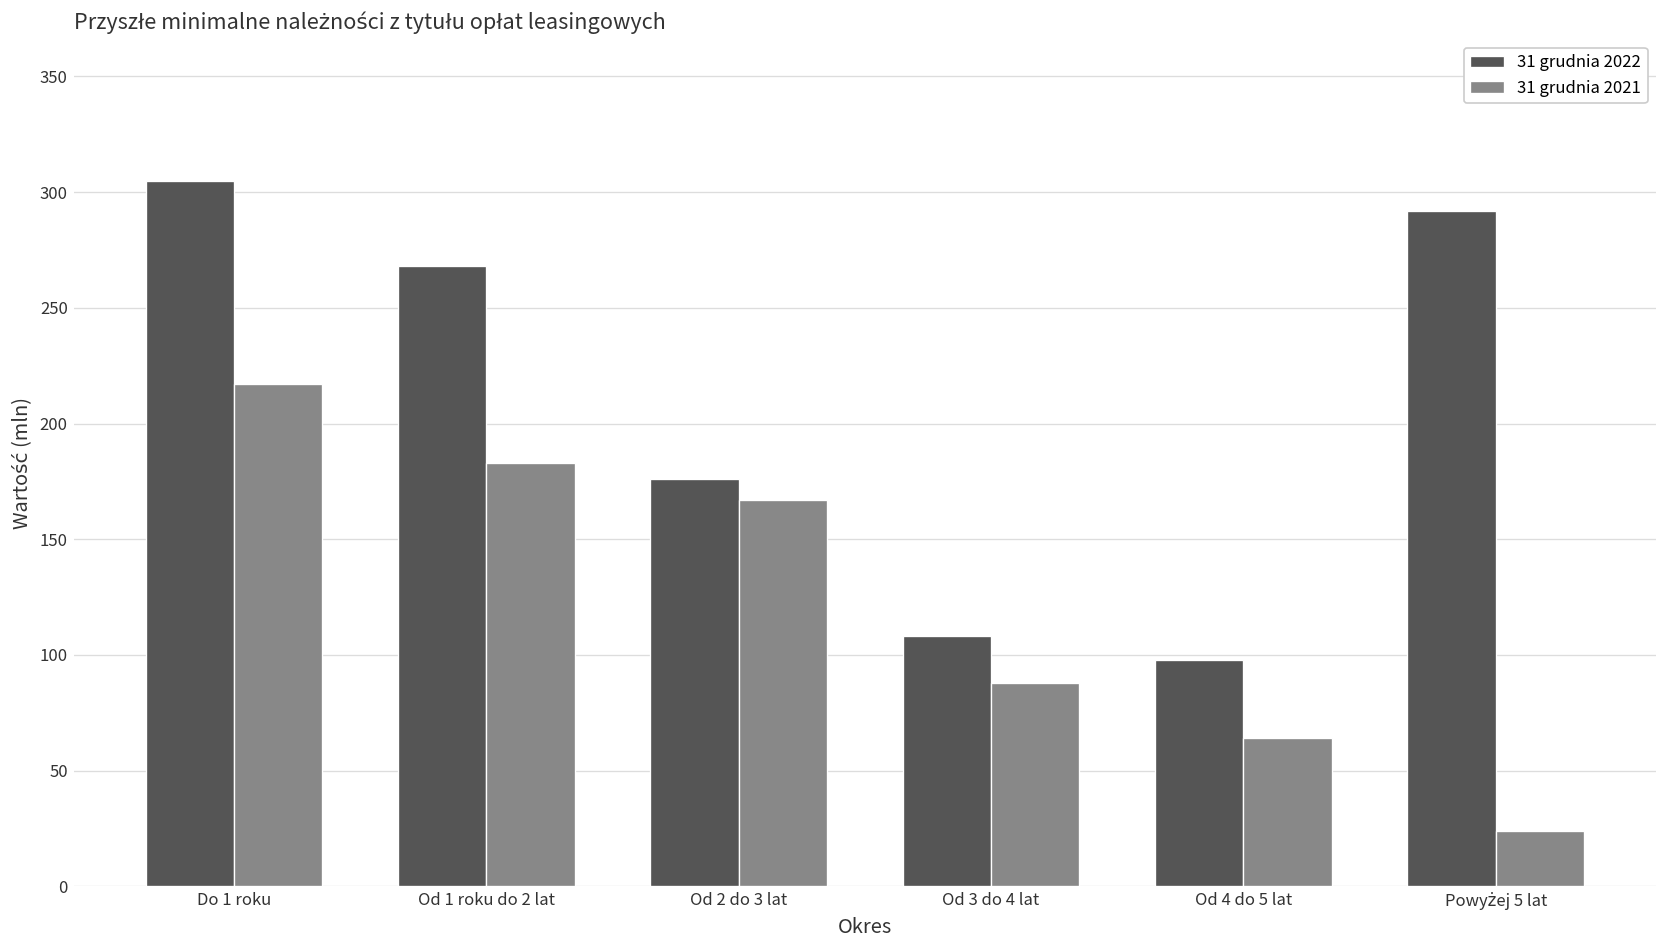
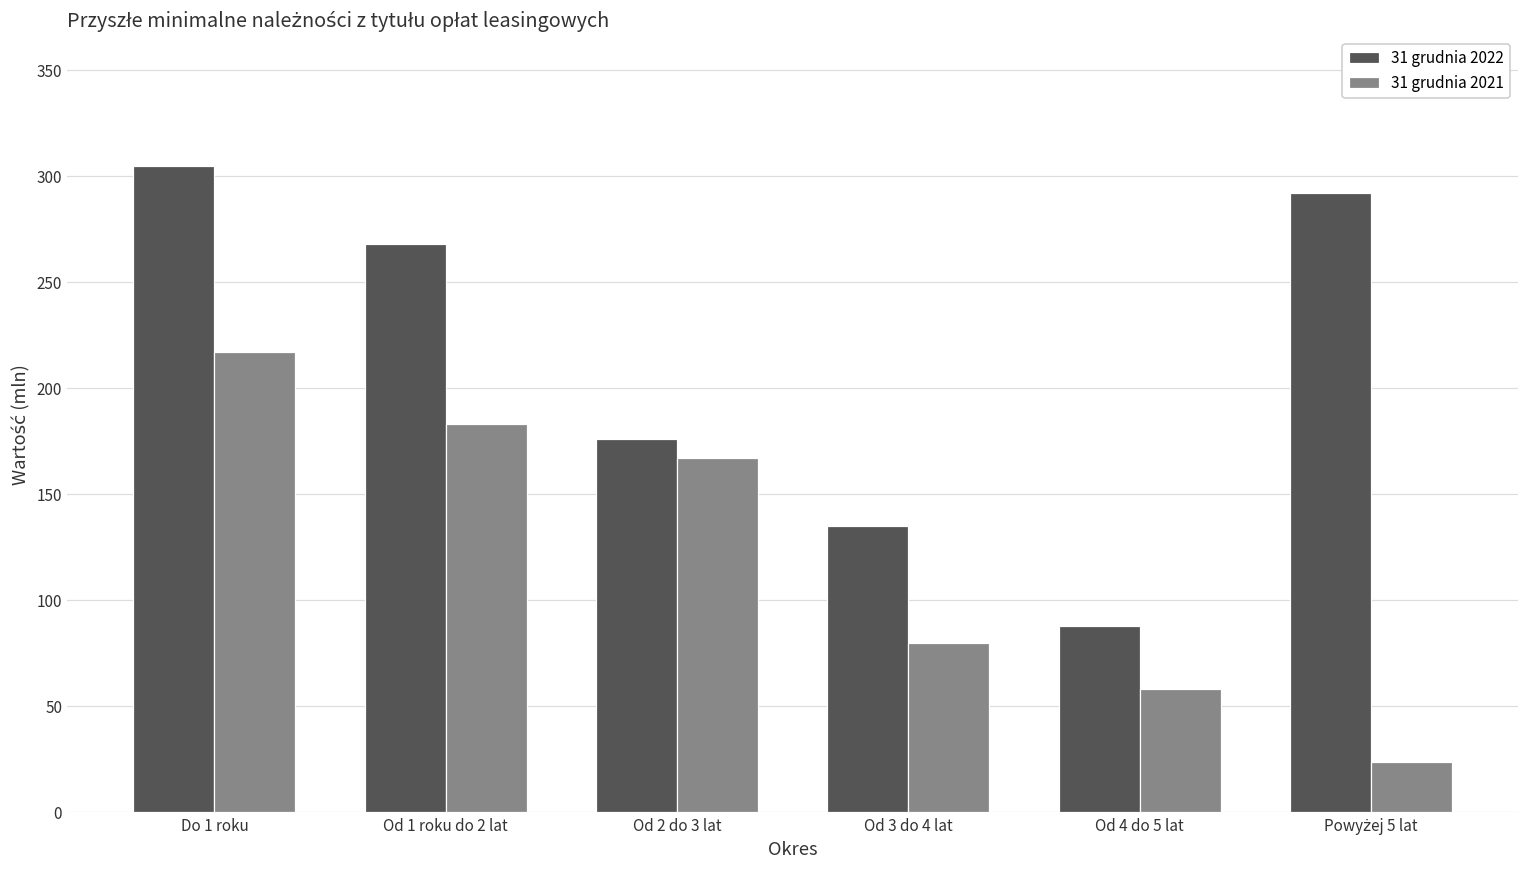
31 grudnia 2022, Od 3 do 4 lat: 108 -> 135
31 grudnia 2021, Od 3 do 4 lat: 88 -> 80
31 grudnia 2022, Od 4 do 5 lat: 98 -> 88
31 grudnia 2021, Od 4 do 5 lat: 64 -> 58
